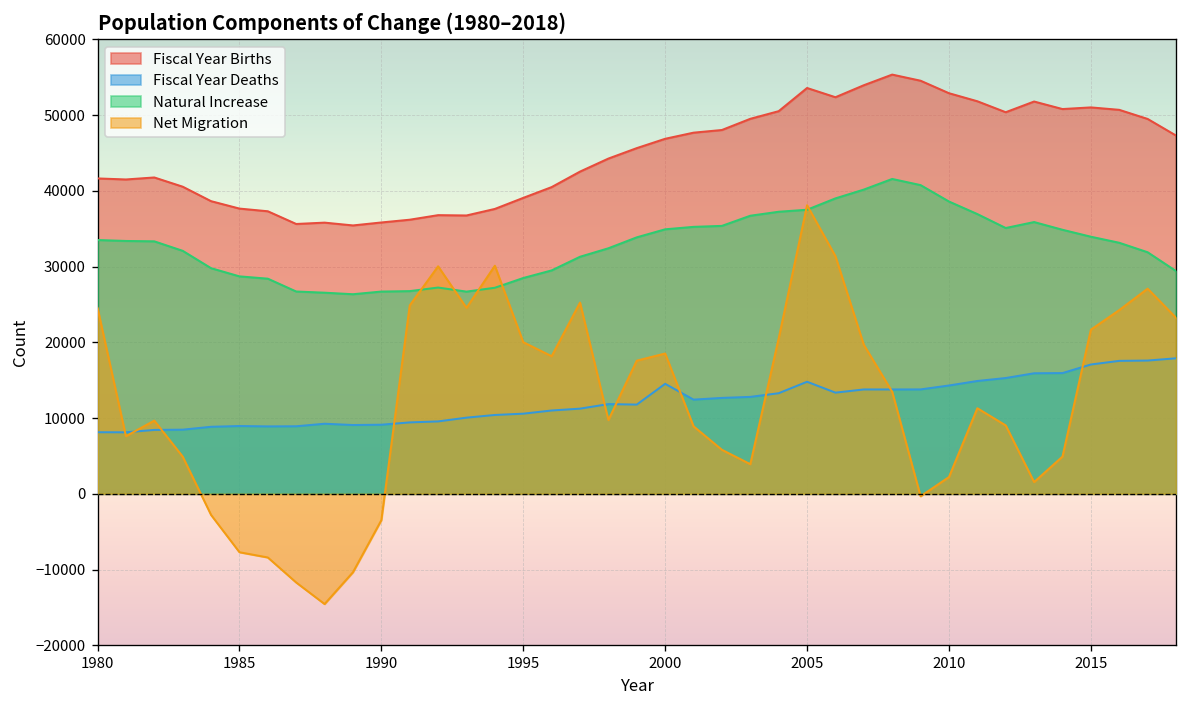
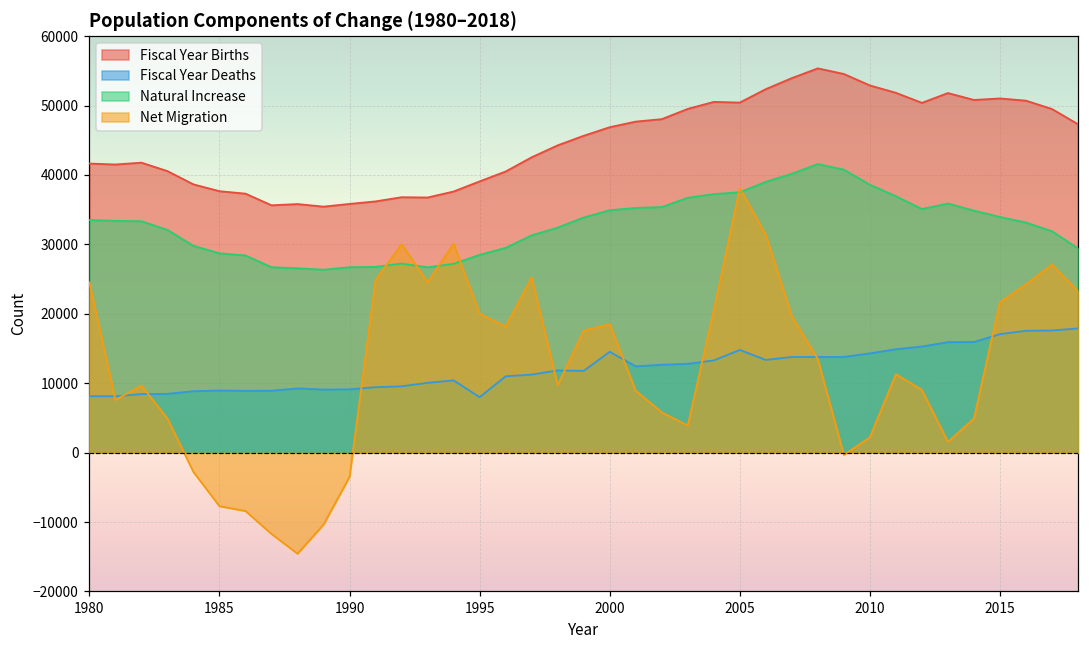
Fiscal Year Deaths, 1995: 11000 -> 8000
Fiscal Year Births, 2005: 54000 -> 50000
